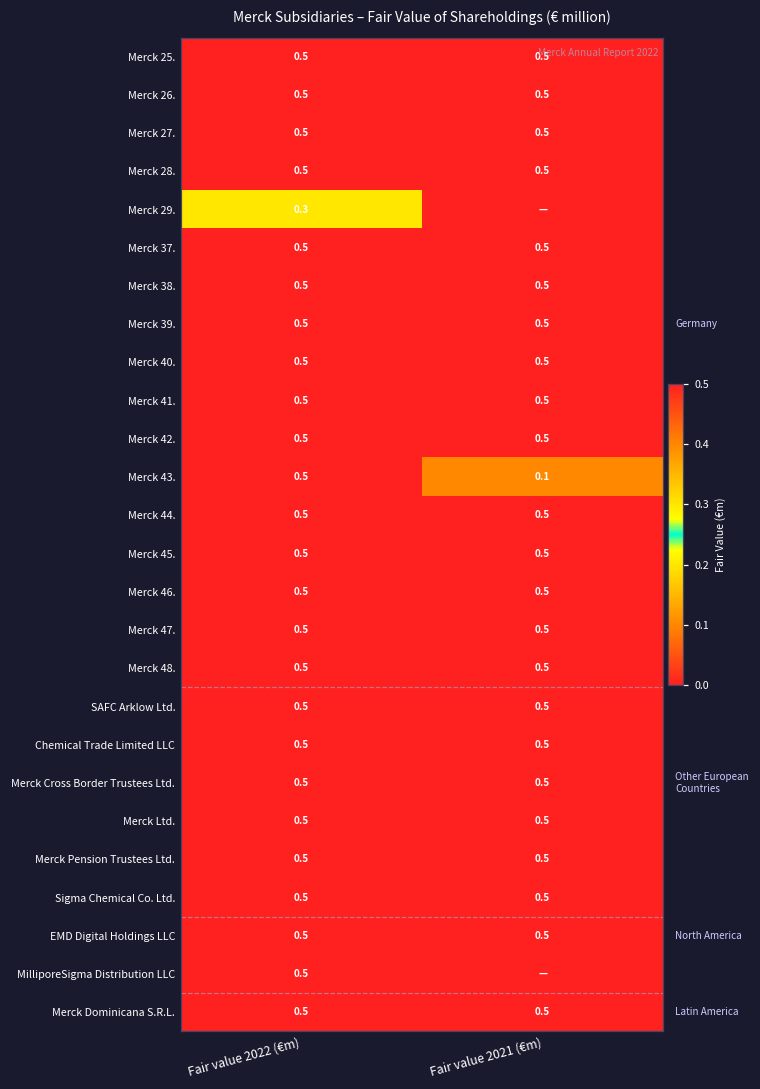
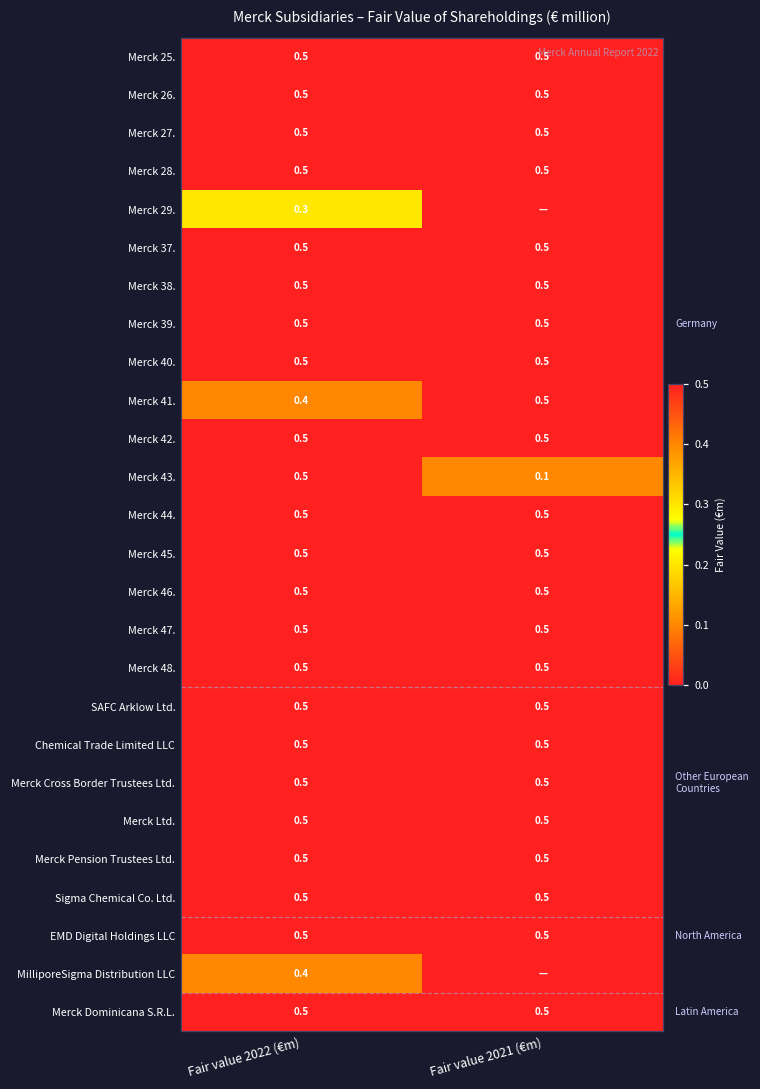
Merck 41., Fair value 2022 (€m): 0.5 -> 0.4
MilliporeSigma Distribution LLC, Fair value 2022 (€m): 0.5 -> 0.4
